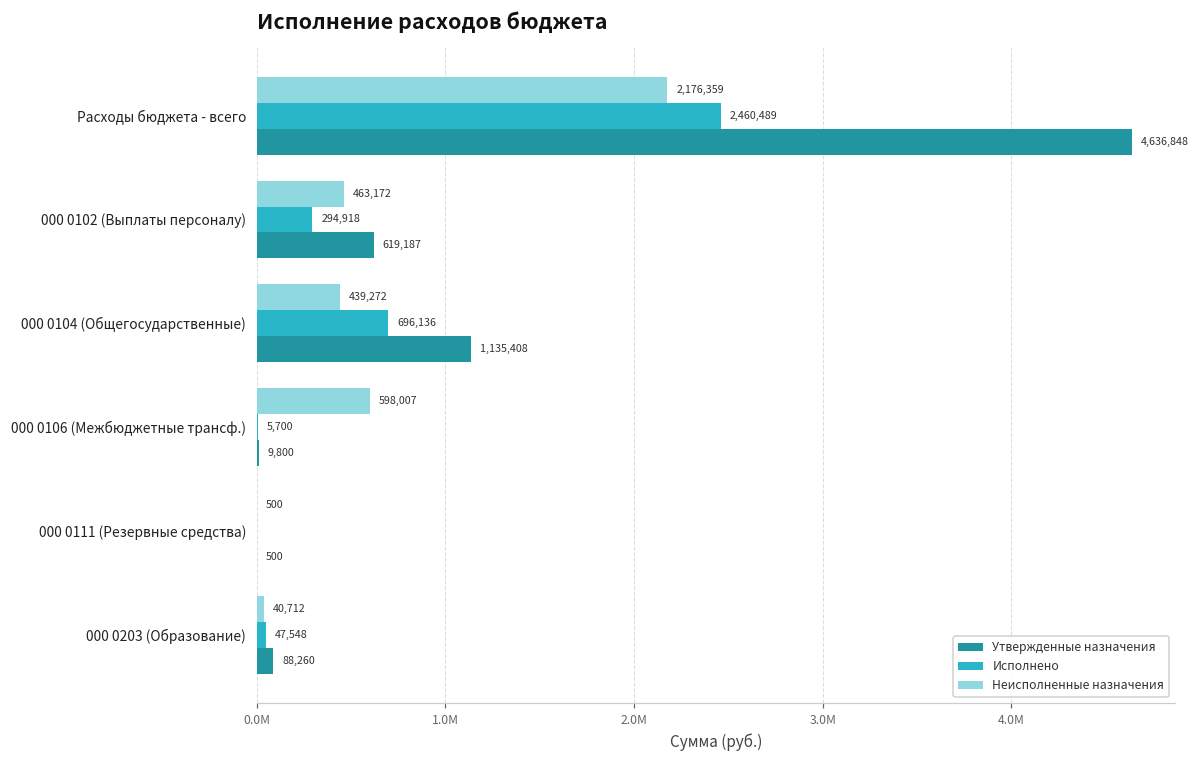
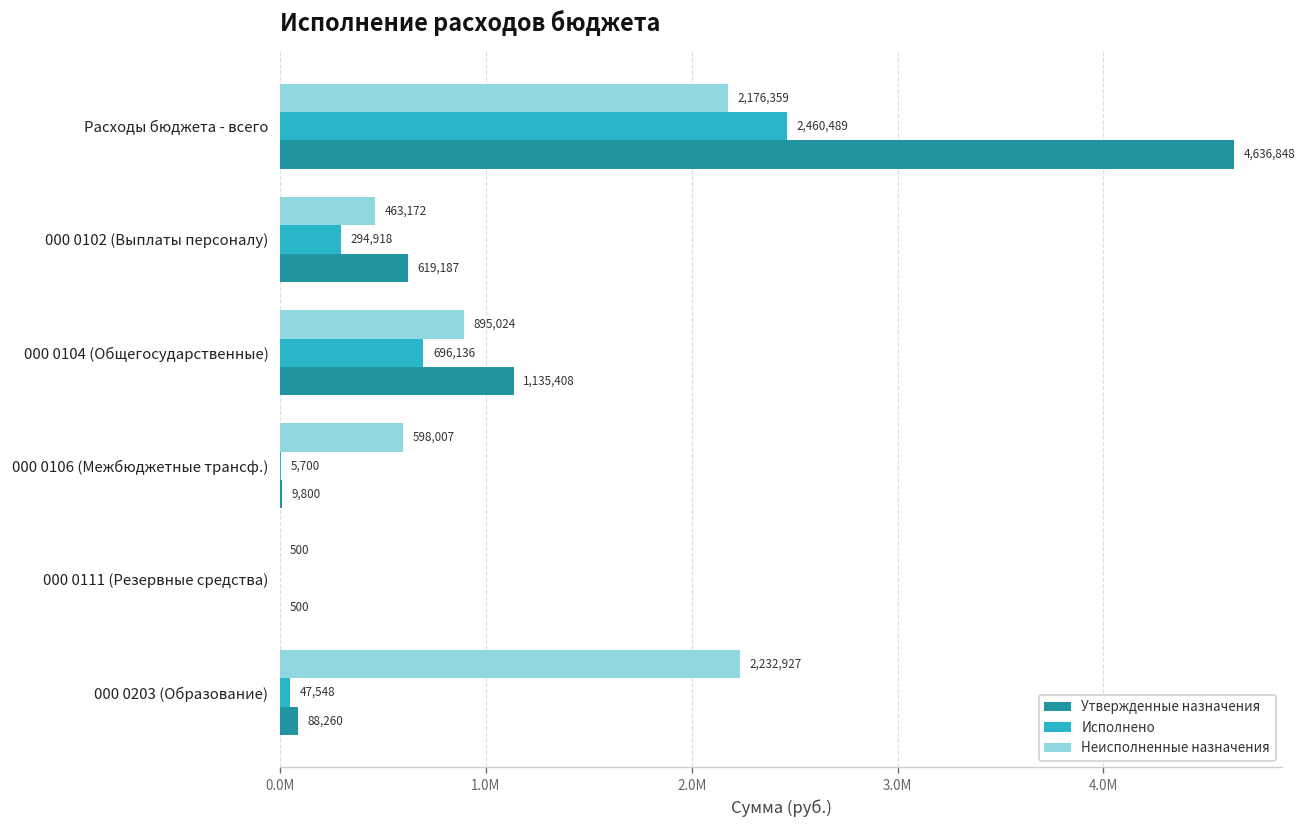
Неисполненные назначения, 000 0104 (Общегосударственные): 439,272 -> 895,024
Неисполненные назначения, 000 0203 (Образование): 40,712 -> 2,232,927
